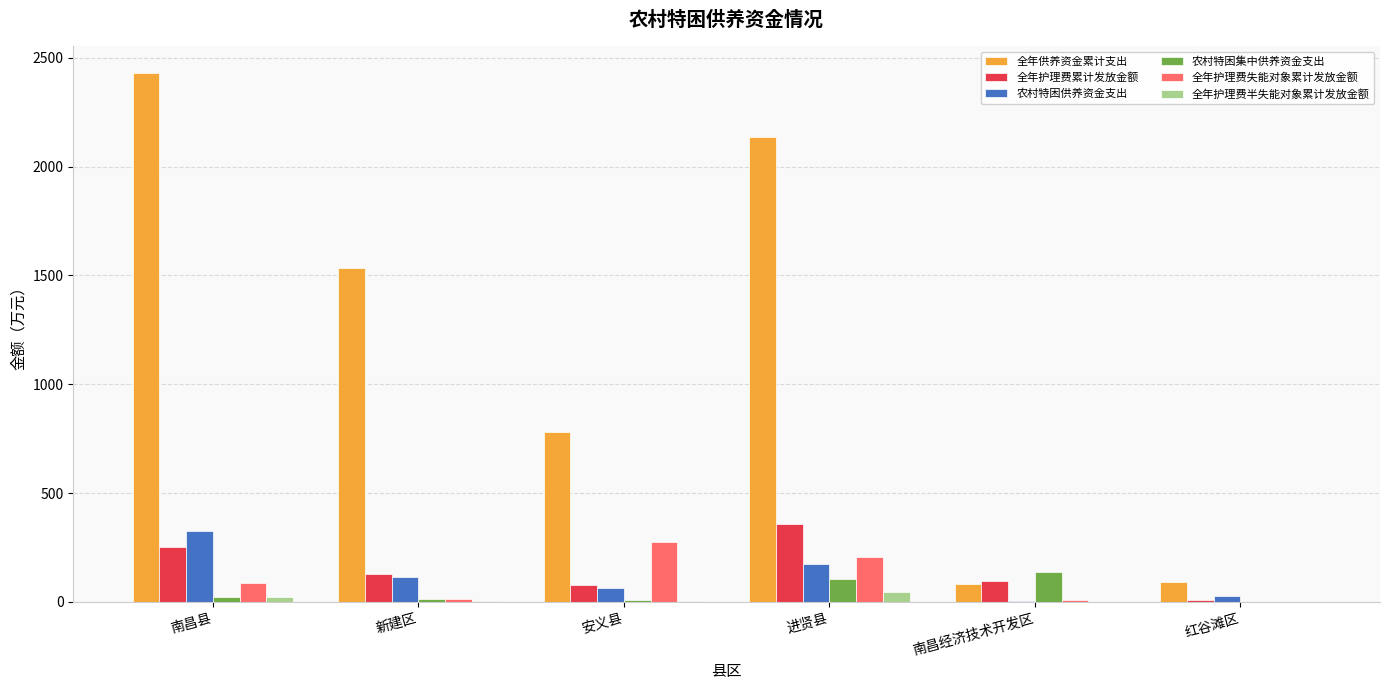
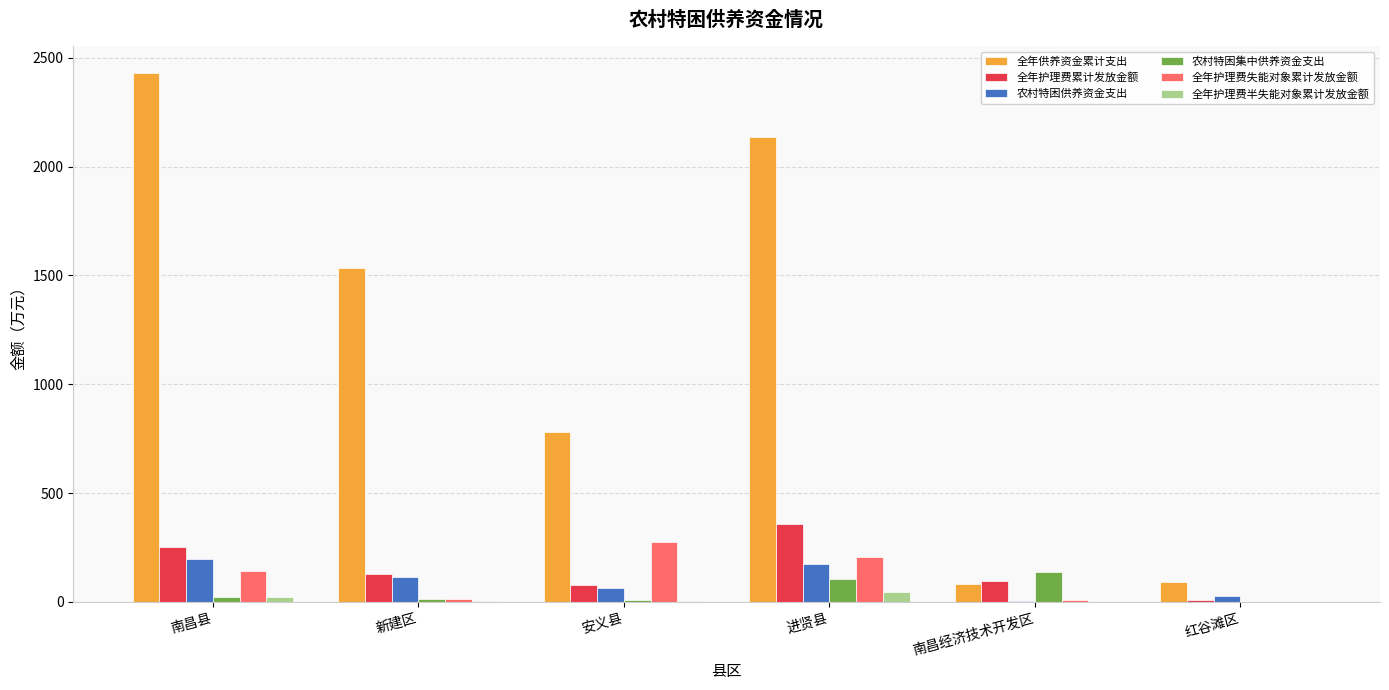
农村特困供养资金支出, 南昌县: 330 -> 200
全年护理费失能对象累计发放金额, 南昌县: 90 -> 140
